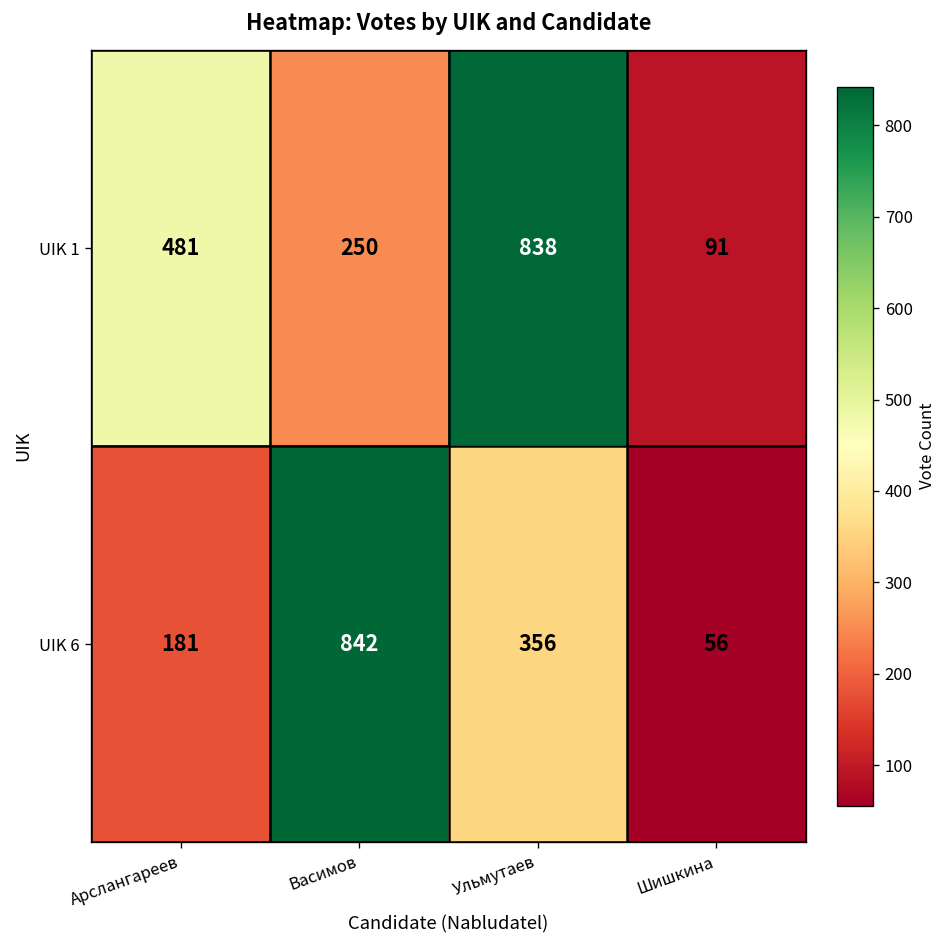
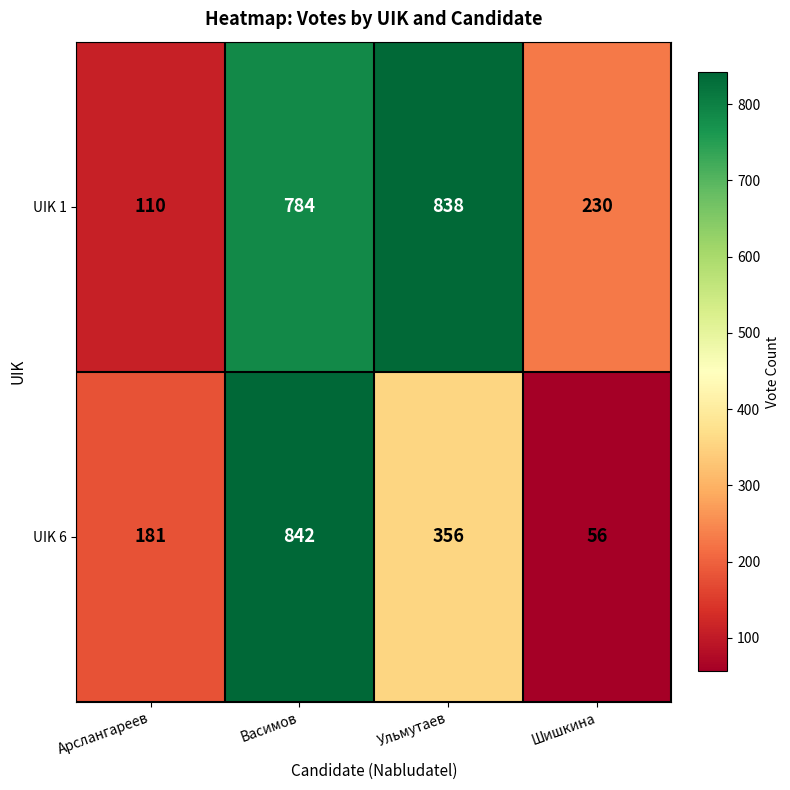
UIK 1, Арслангареев: 481 -> 110
UIK 1, Васимов: 250 -> 784
UIK 1, Шишкина: 91 -> 230
